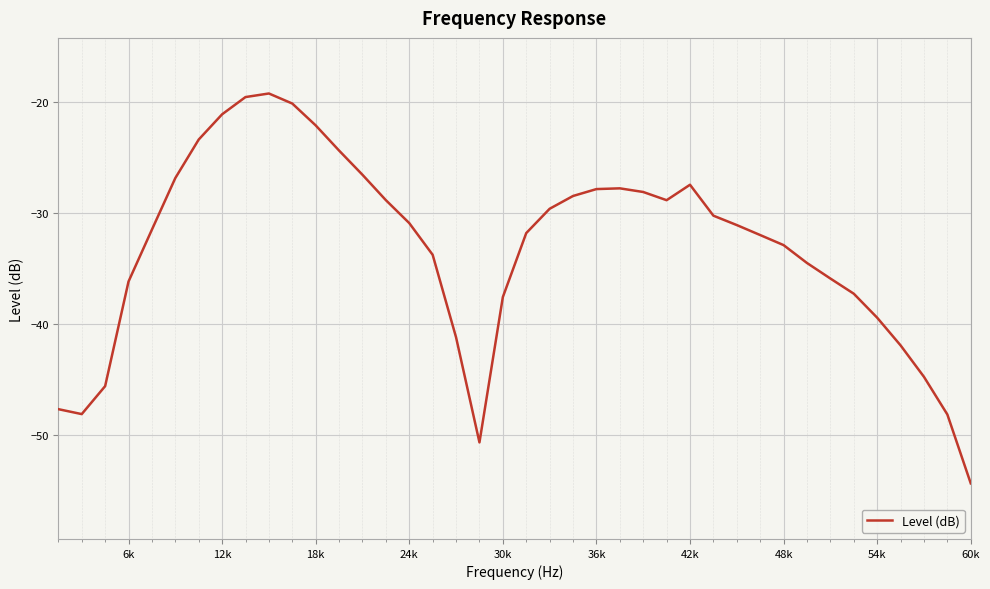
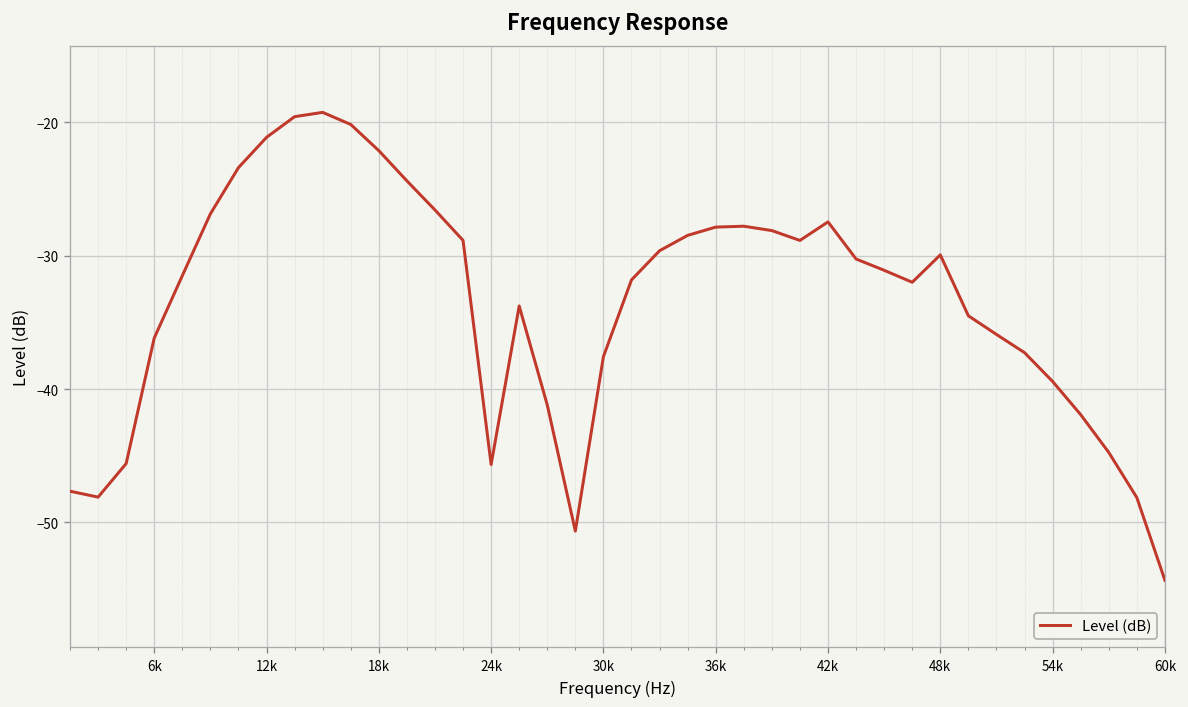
24k: -30.9 -> -45.7
48k: -32.9 -> -29.9
